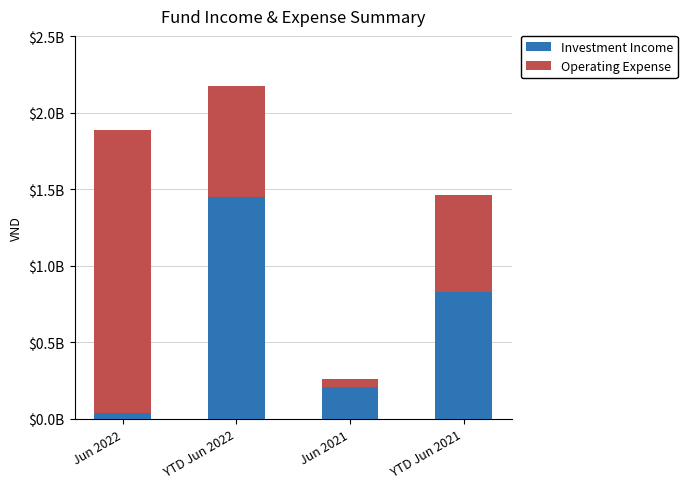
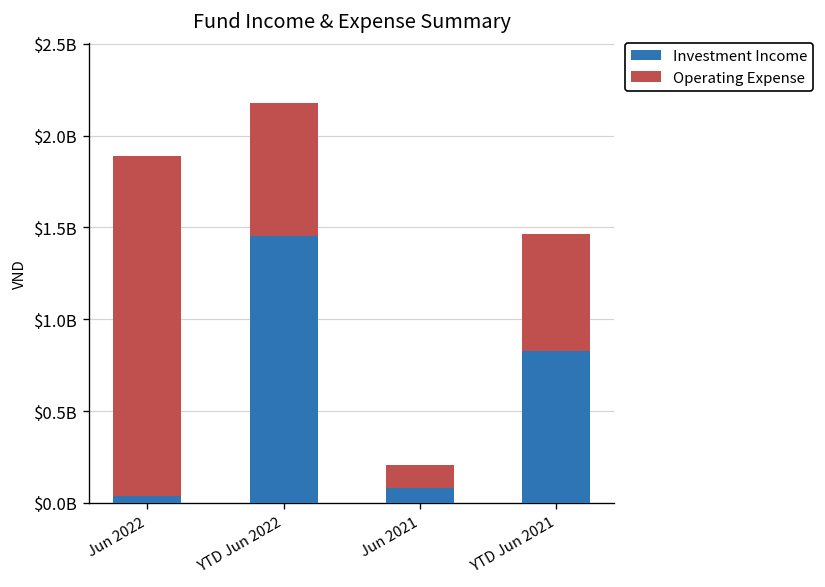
Investment Income, Jun 2021: $210000000 -> $80000000
Operating Expense, Jun 2021: $60000000 -> $130000000
